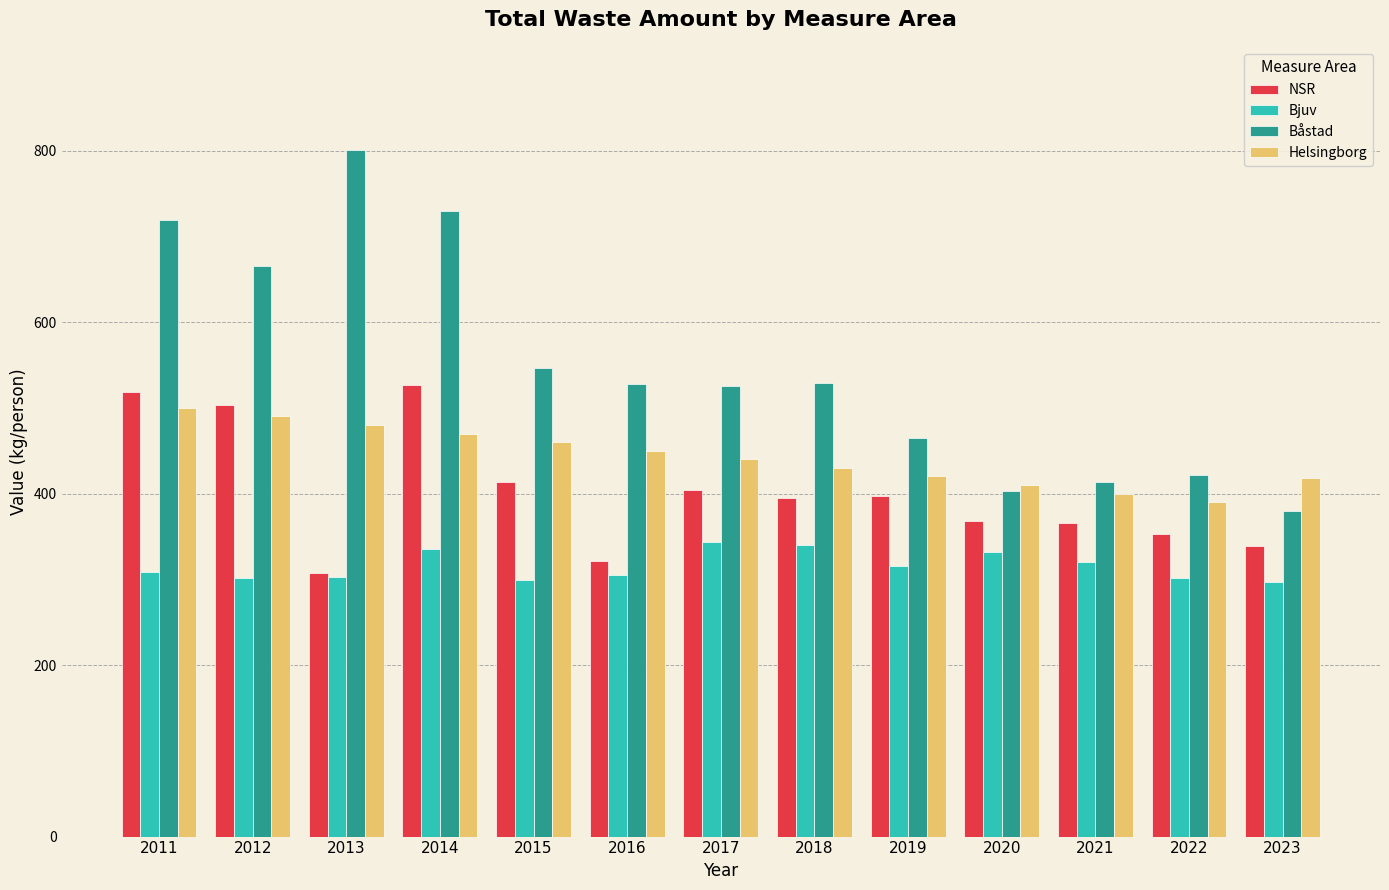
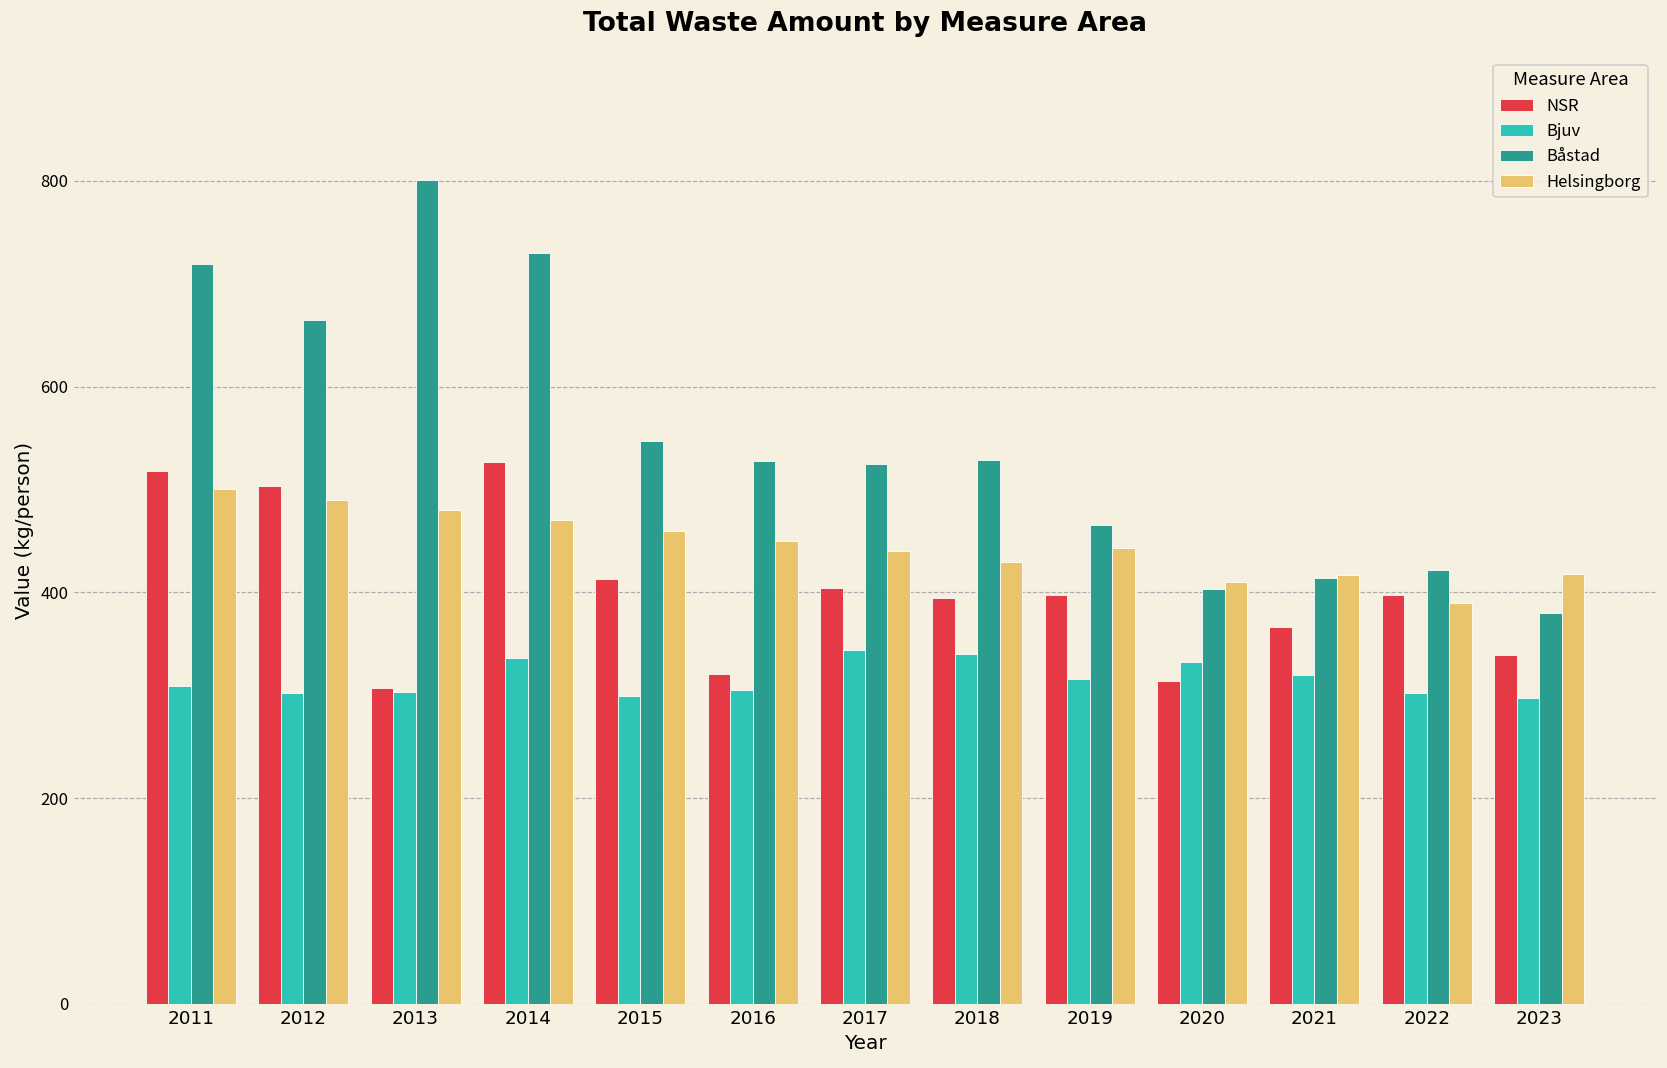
Helsingborg, 2019: 420 -> 440
NSR, 2020: 370 -> 310
Helsingborg, 2021: 400 -> 420
NSR, 2022: 350 -> 400
